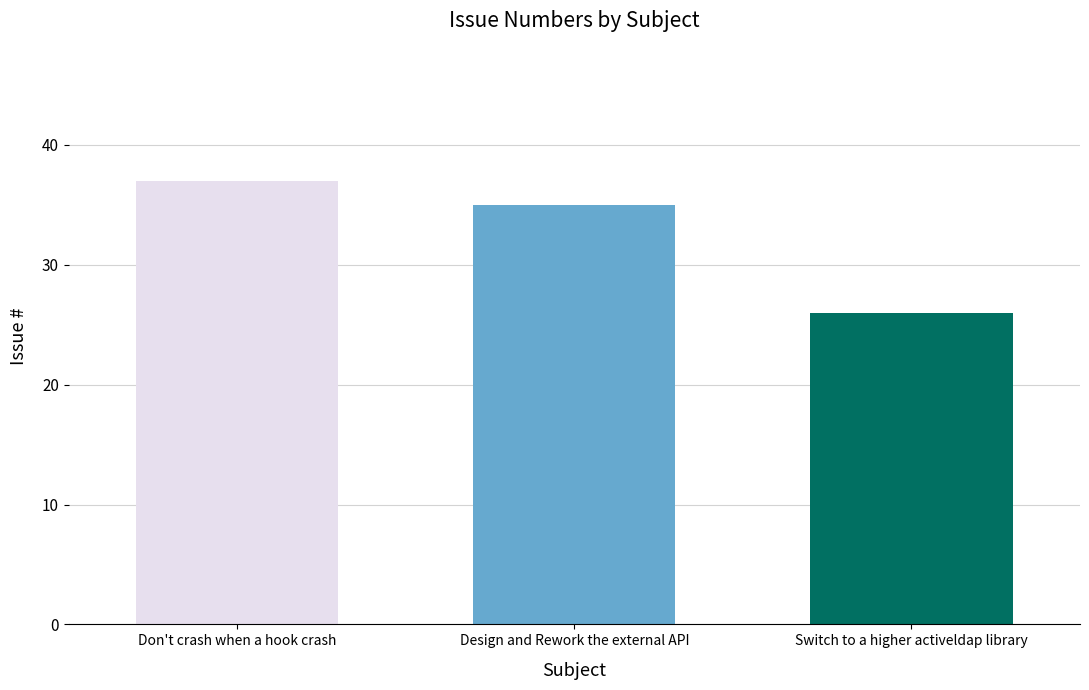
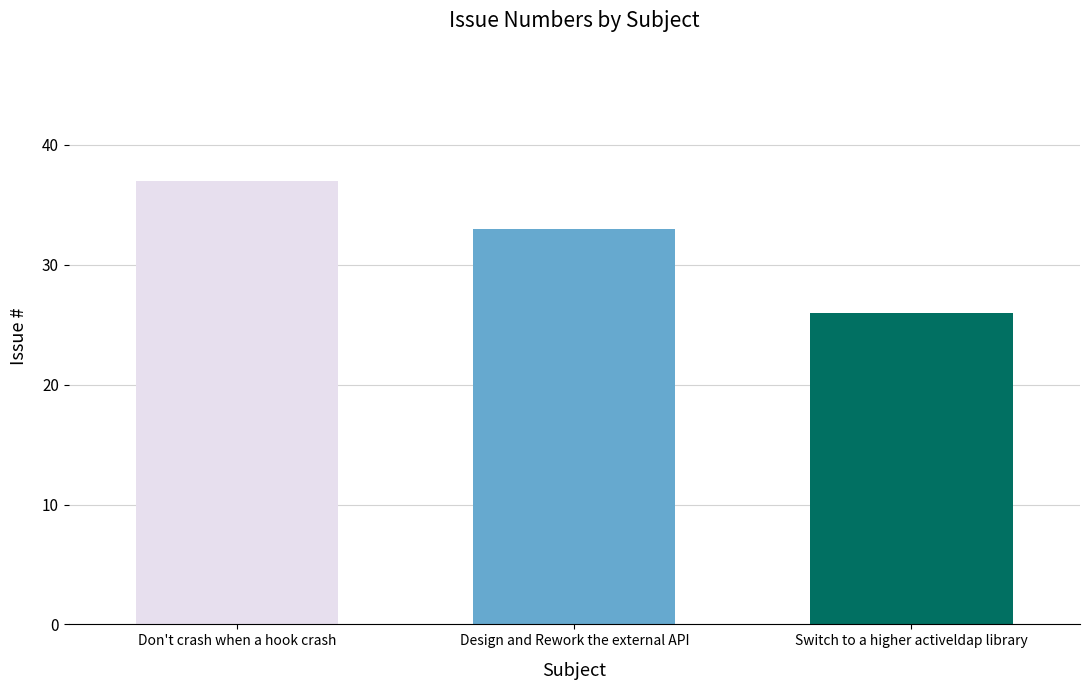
Design and Rework the external API: 35 -> 33
